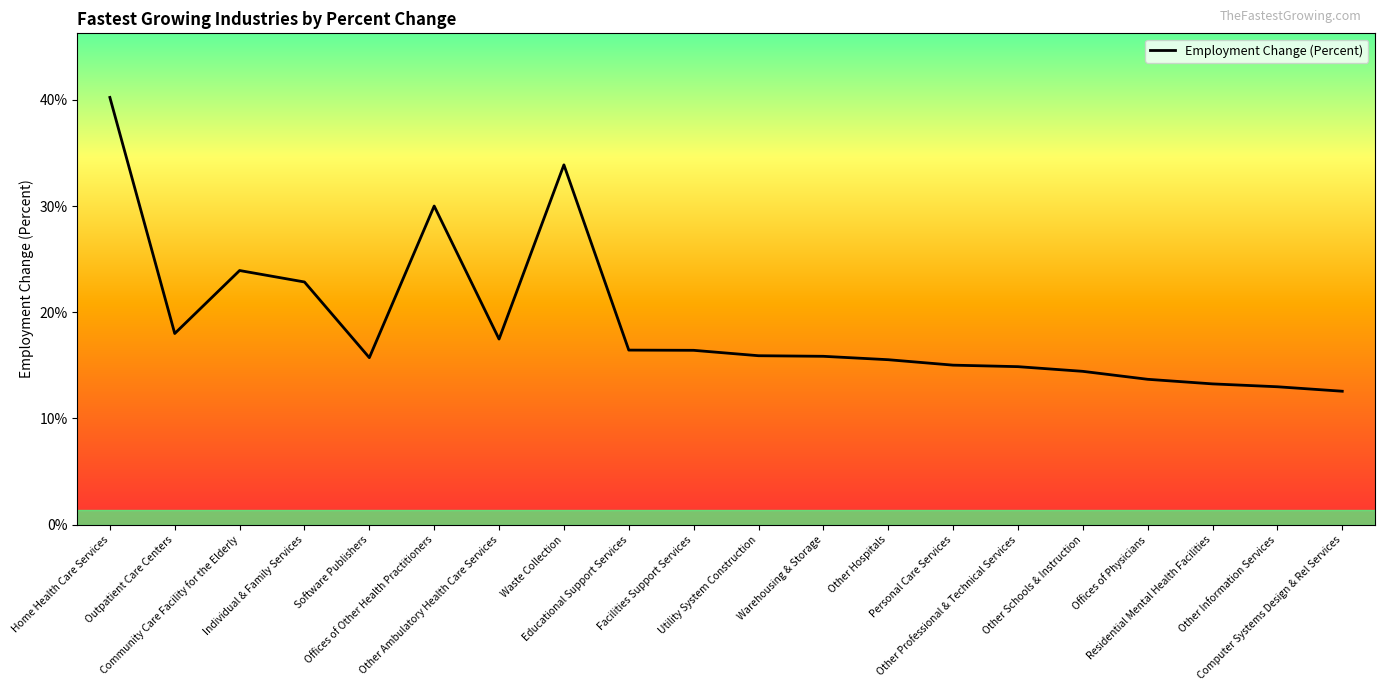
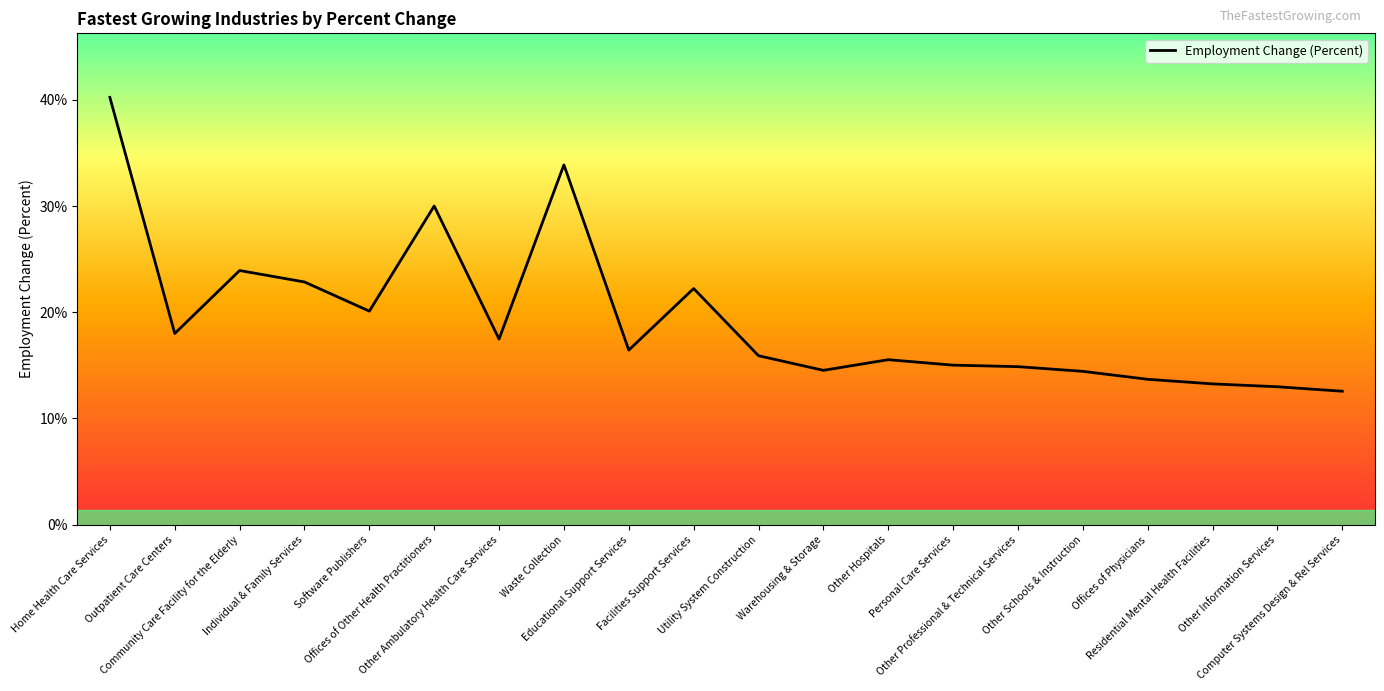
Software Publishers: 15.7% -> 20.1%
Facilities Support Services: 16.4% -> 22.2%
Warehousing & Storage: 15.9% -> 14.5%
